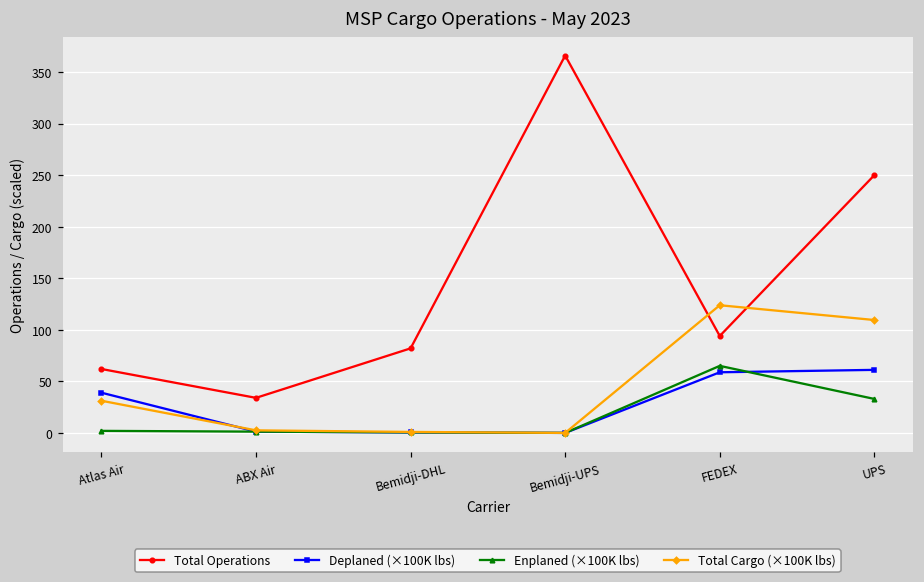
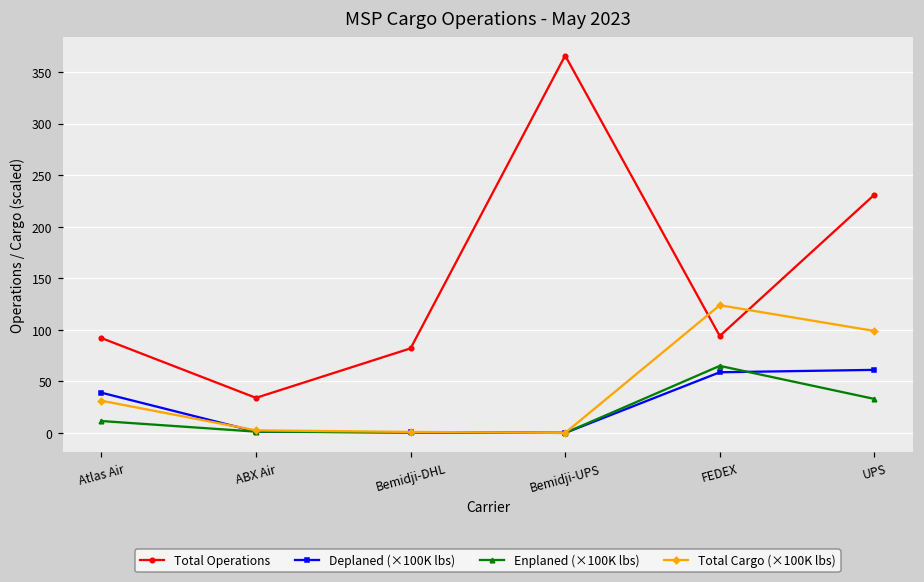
Total Operations, Atlas Air: 60 -> 90
Enplaned (×100K lbs), Atlas Air: 0 -> 10
Total Operations, UPS: 250 -> 230
Total Cargo (×100K lbs), UPS: 110 -> 100
